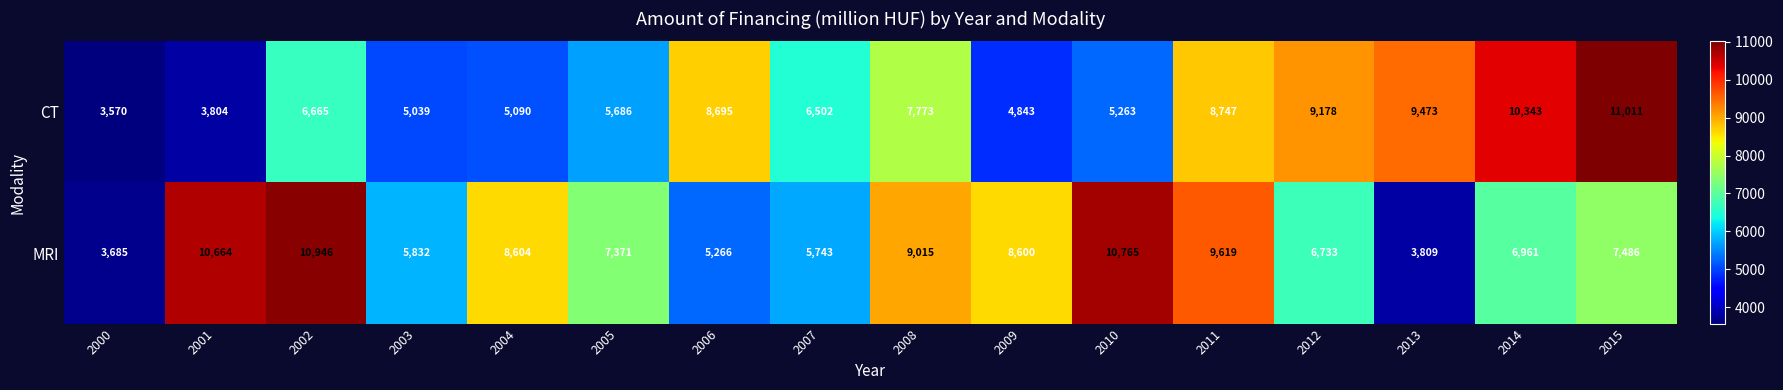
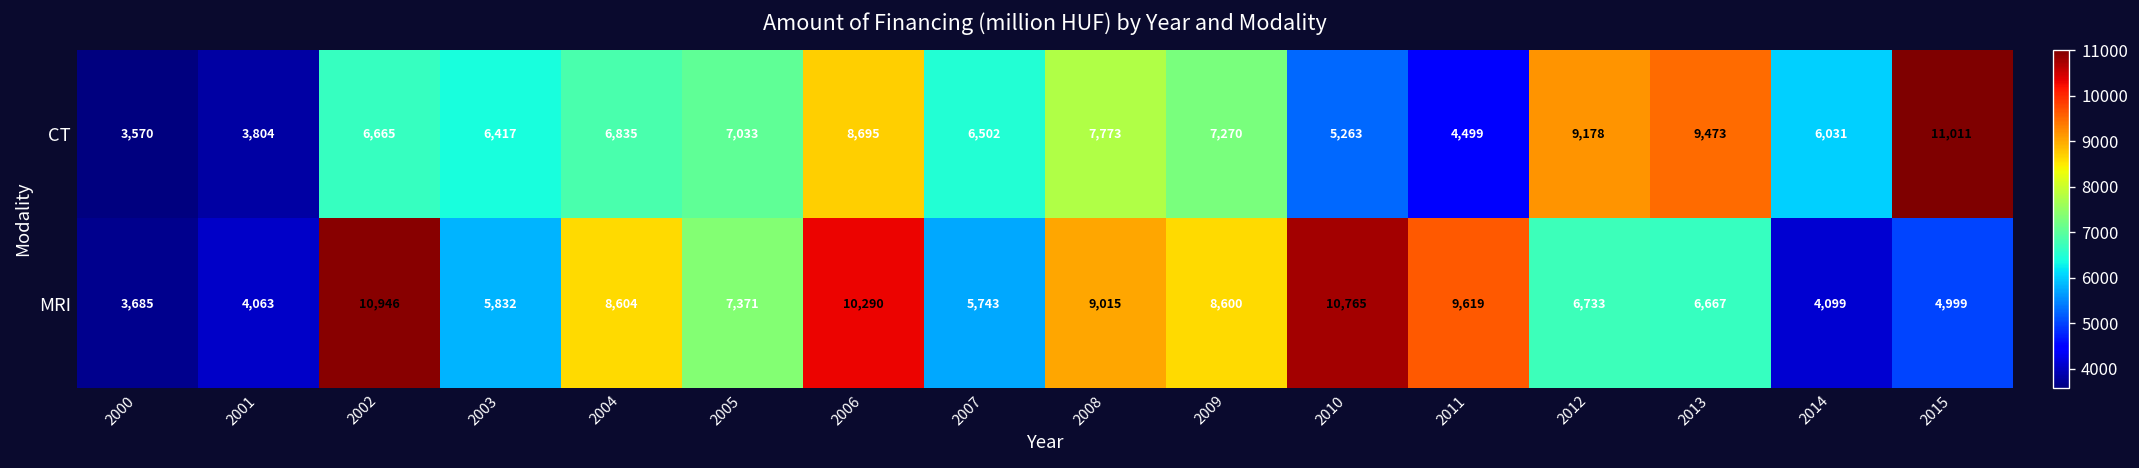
CT, 2003: 5,039 -> 6,417
CT, 2004: 5,090 -> 6,835
CT, 2005: 5,686 -> 7,033
CT, 2009: 4,843 -> 7,270
CT, 2011: 8,747 -> 4,499
CT, 2014: 10,343 -> 6,031
MRI, 2001: 10,664 -> 4,063
MRI, 2006: 5,266 -> 10,290
MRI, 2013: 3,809 -> 6,667
MRI, 2014: 6,961 -> 4,099
MRI, 2015: 7,486 -> 4,999
